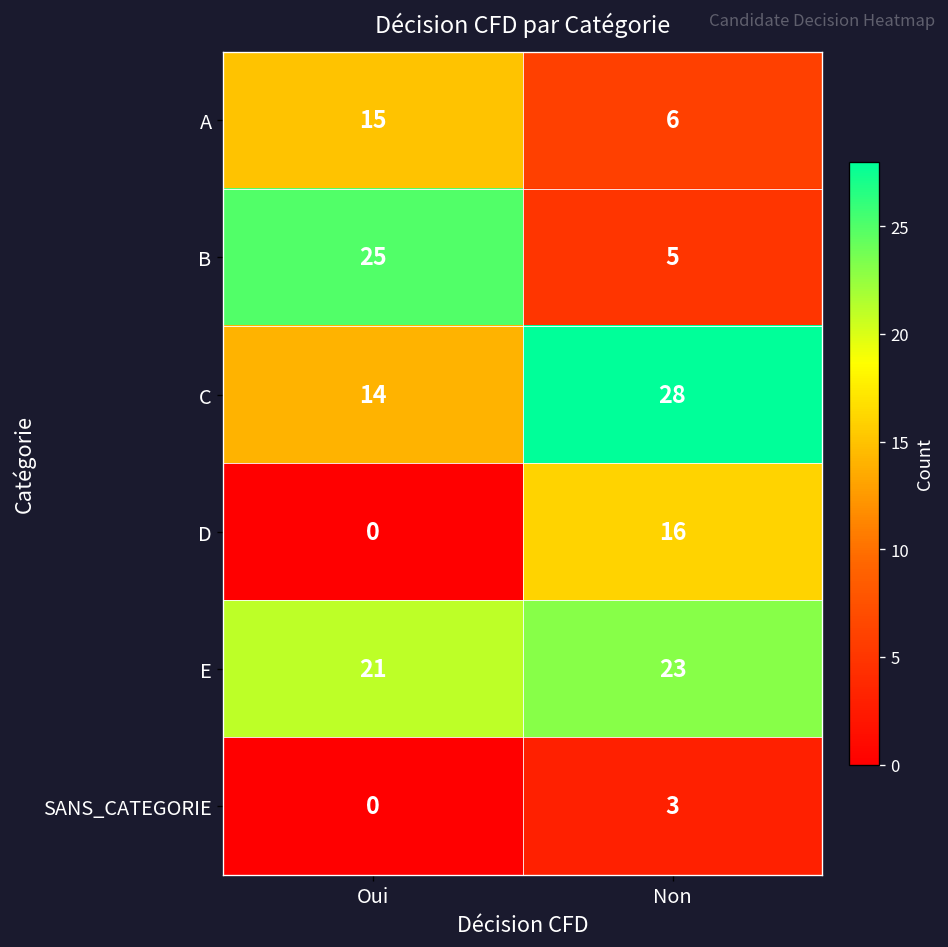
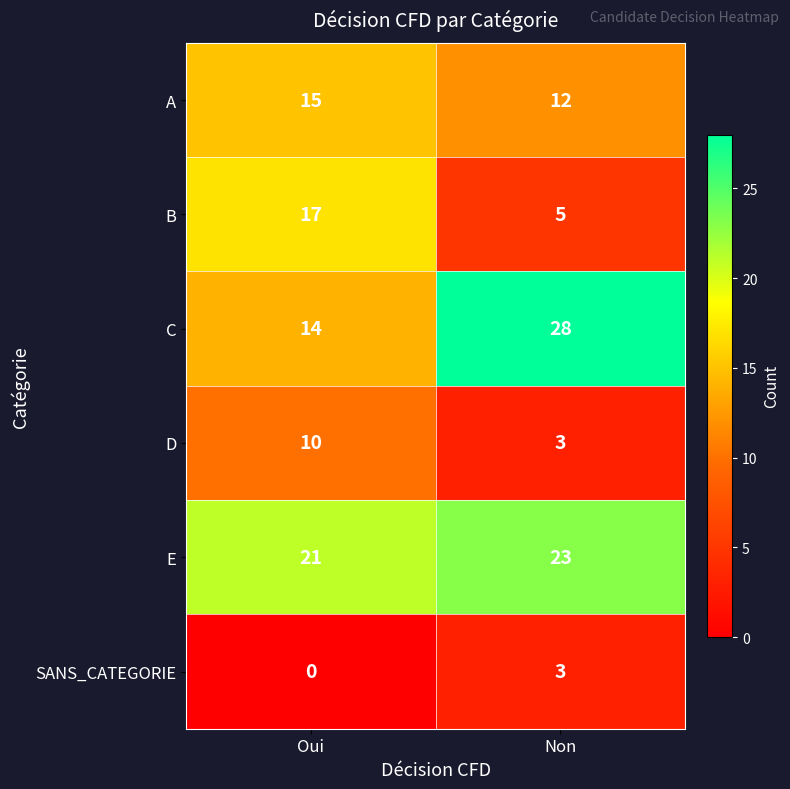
A, Non: 6 -> 12
B, Oui: 25 -> 17
D, Oui: 0 -> 10
D, Non: 16 -> 3
